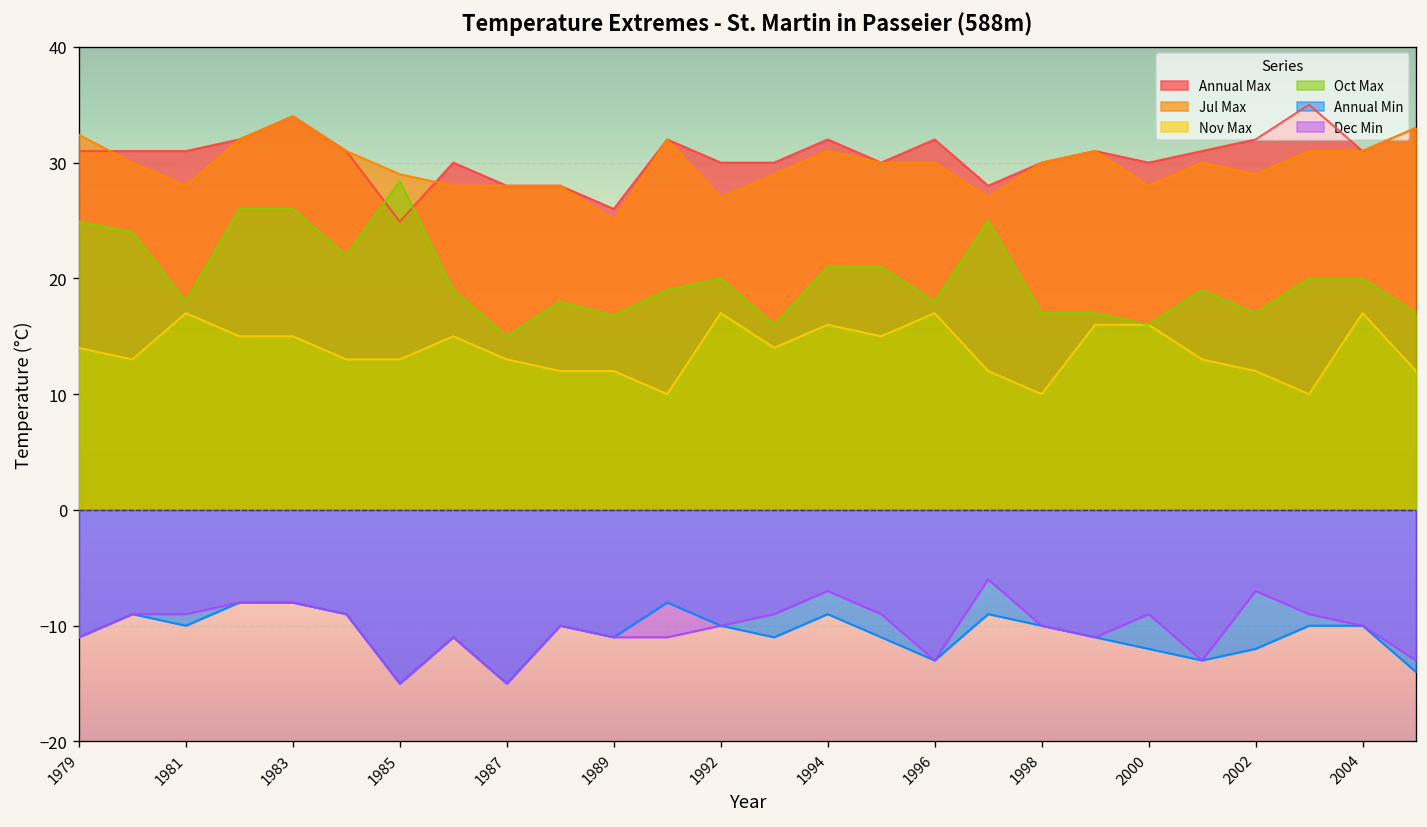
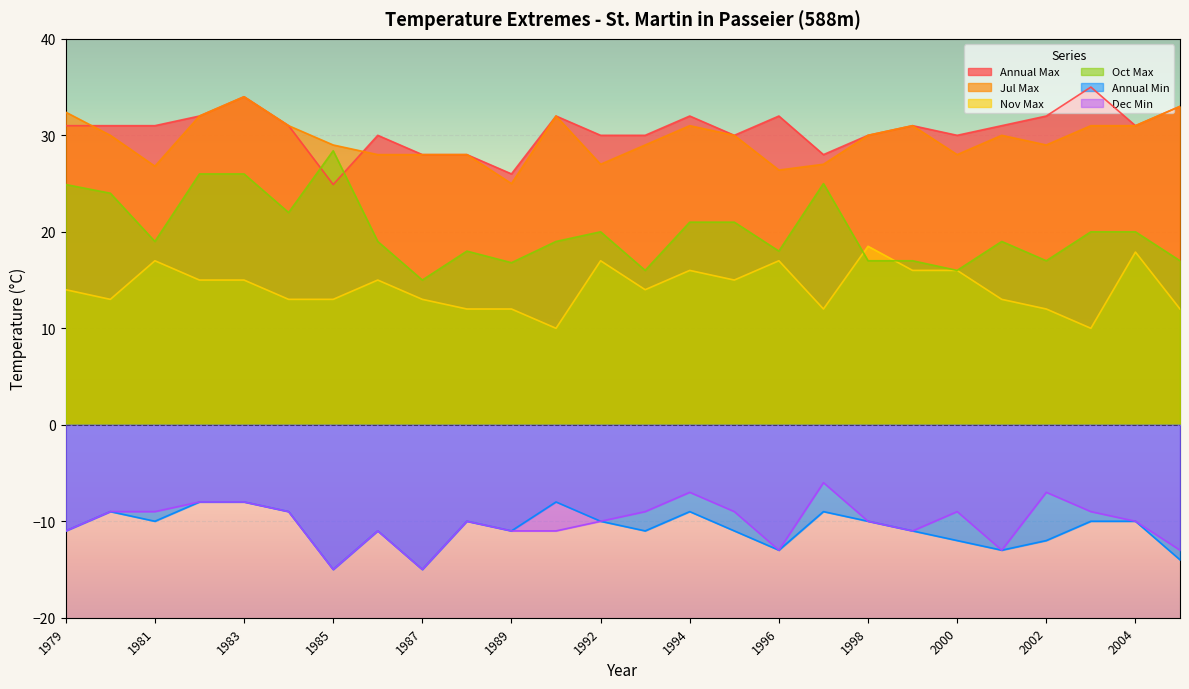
Jul Max, 1981: 28 -> 27
Oct Max, 1981: 18 -> 19
Jul Max, 1996: 30 -> 26
Nov Max, 1998: 10 -> 19
Nov Max, 2004: 17 -> 18
